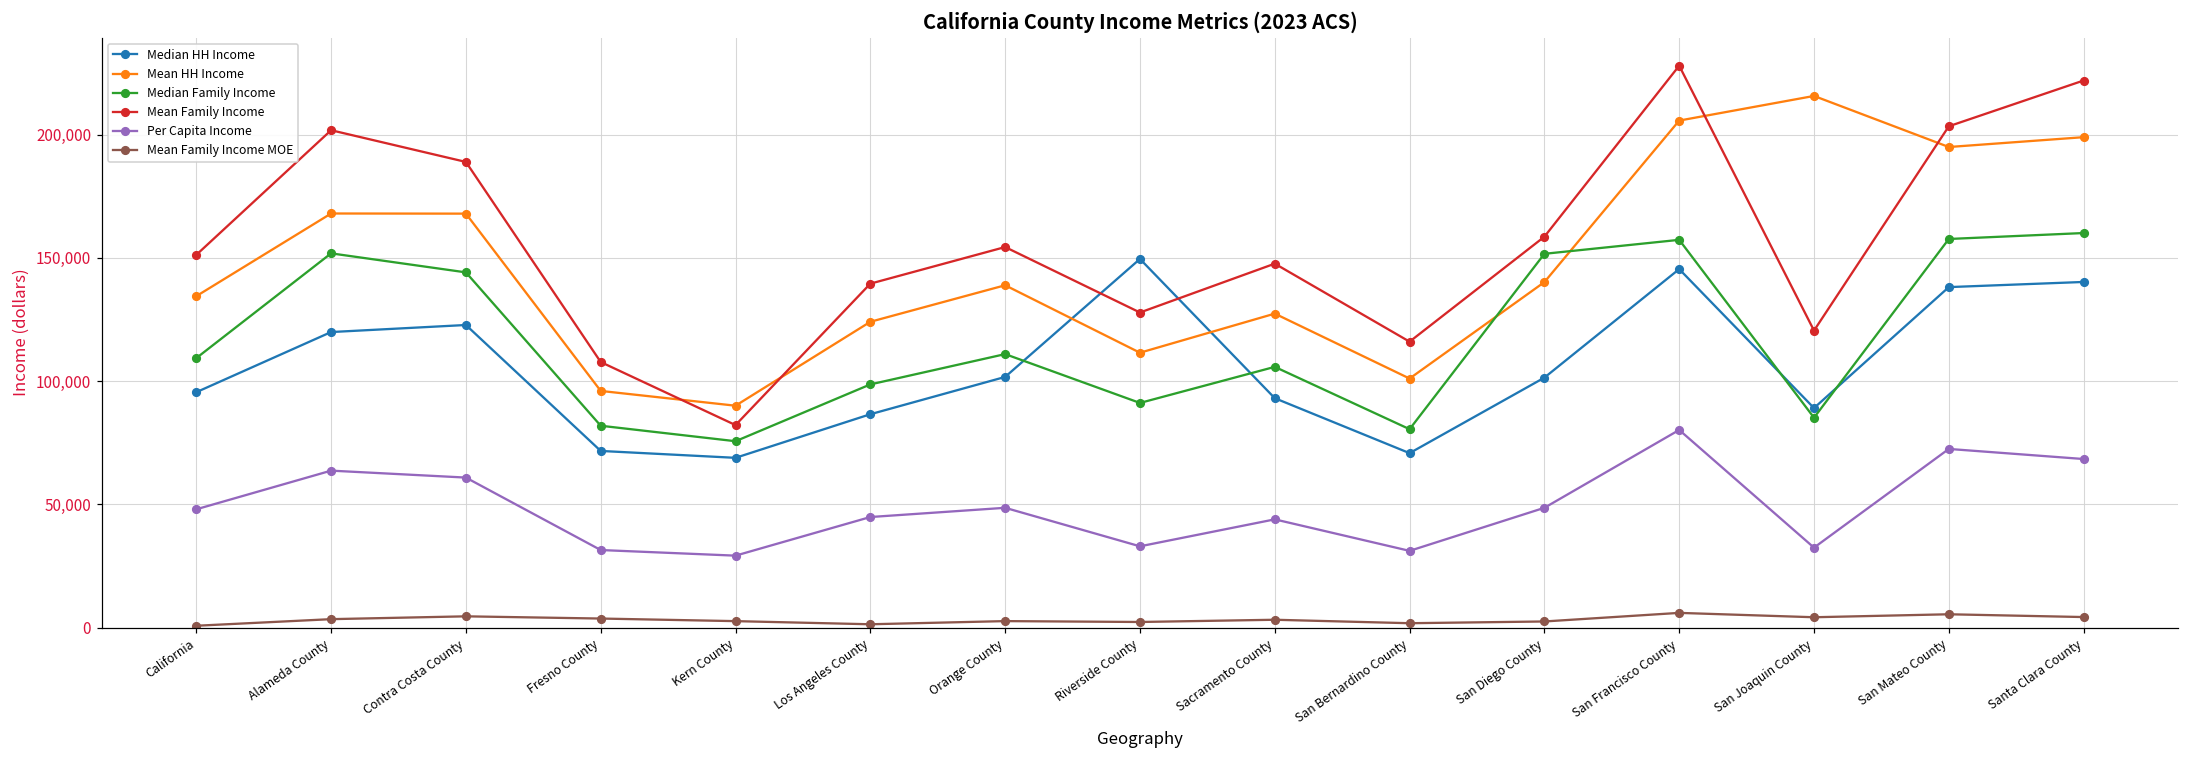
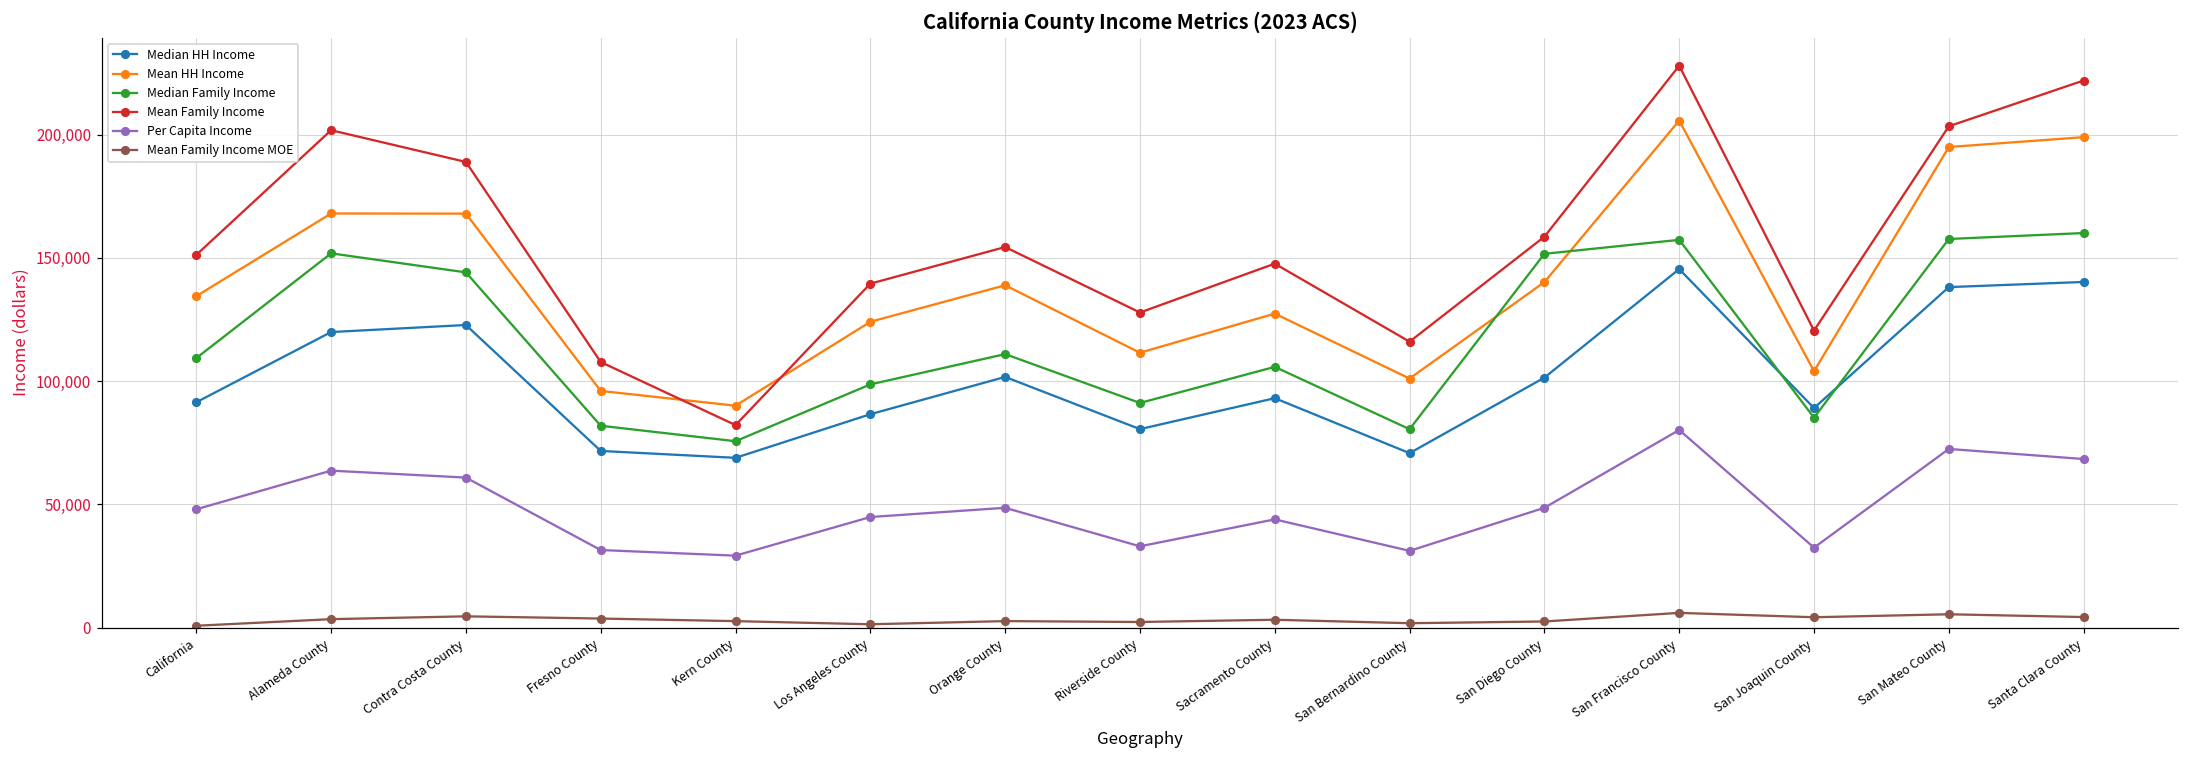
Median HH Income, California: 96,000 -> 91,000
Median HH Income, Riverside County: 150,000 -> 81,000
Mean HH Income, San Joaquin County: 216,000 -> 104,000
